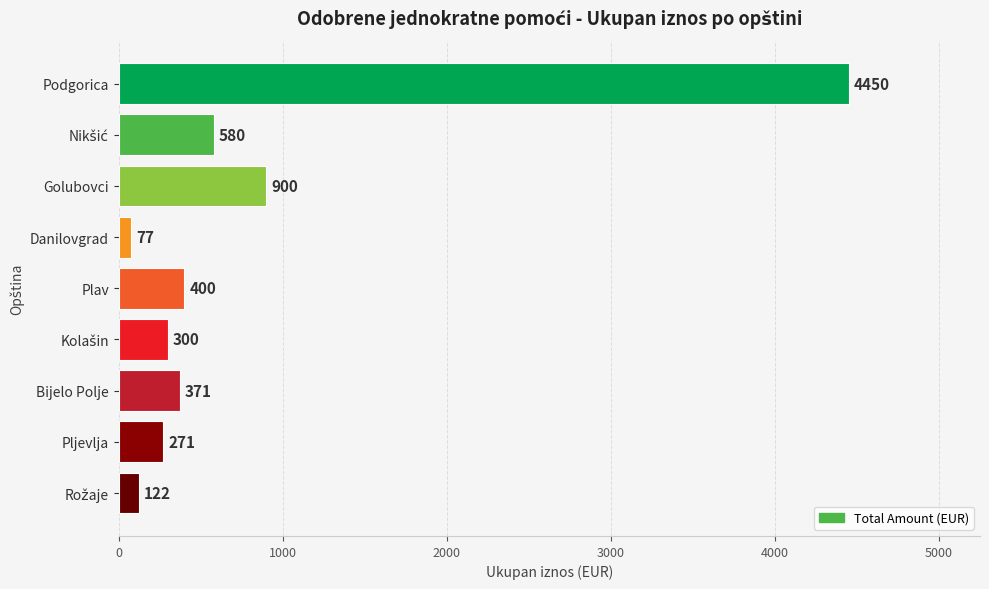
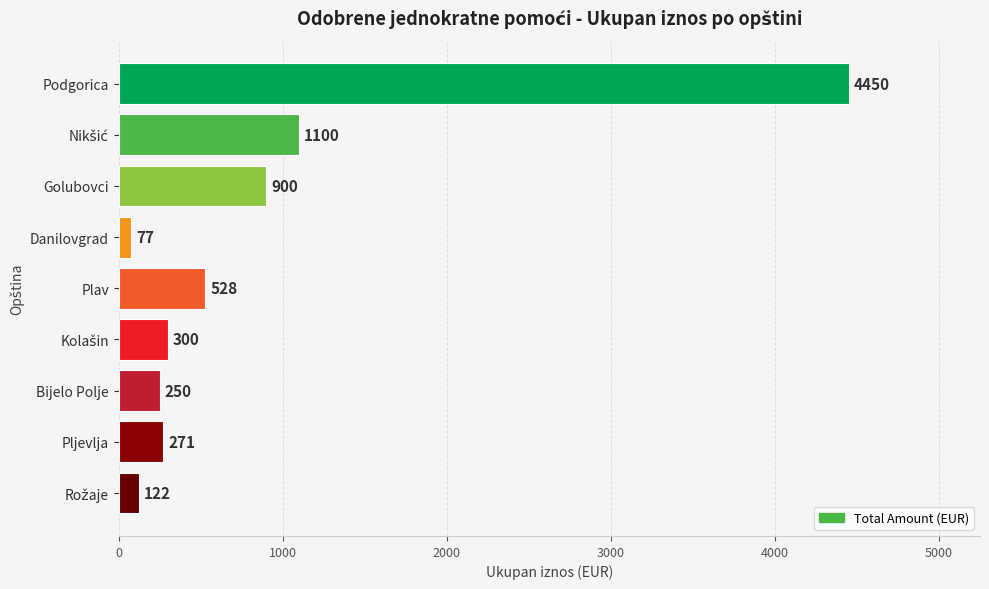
Nikšić: 580 -> 1100
Plav: 400 -> 528
Bijelo Polje: 371 -> 250
